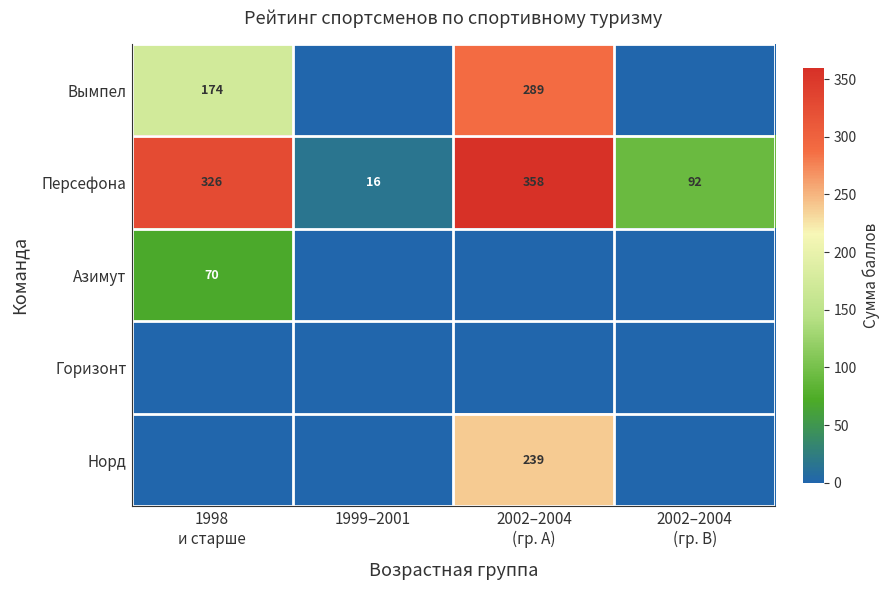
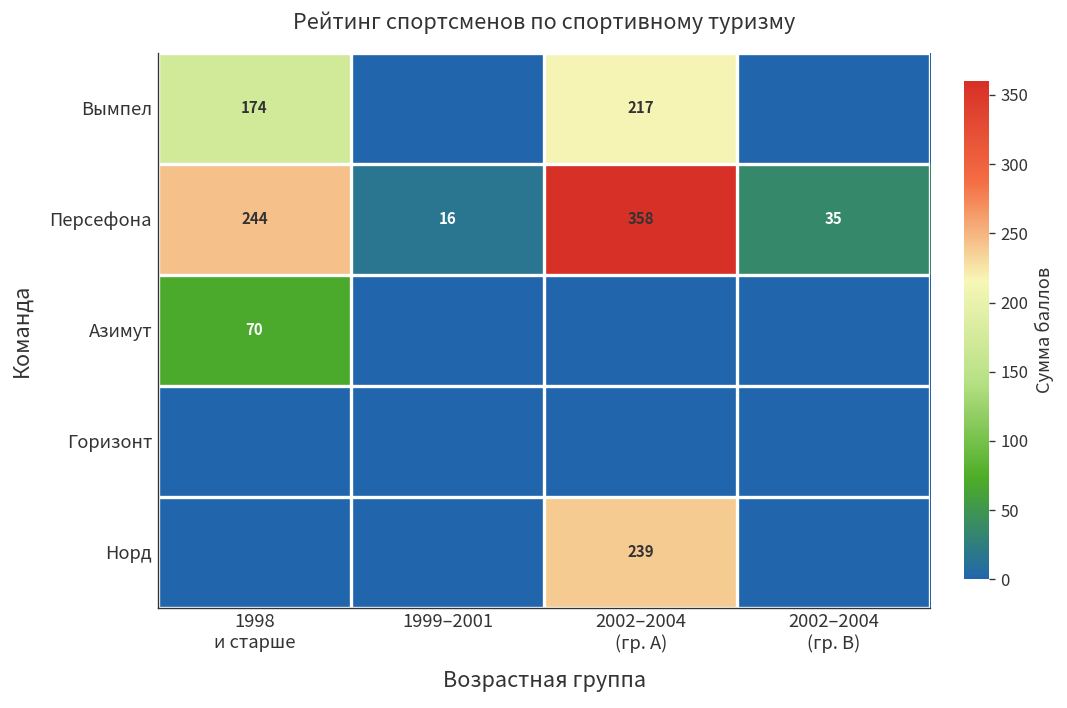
Вымпел, 2002–2004 (гр. A): 289 -> 217
Персефона, 1998 и старше: 326 -> 244
Персефона, 2002–2004 (гр. B): 92 -> 35
